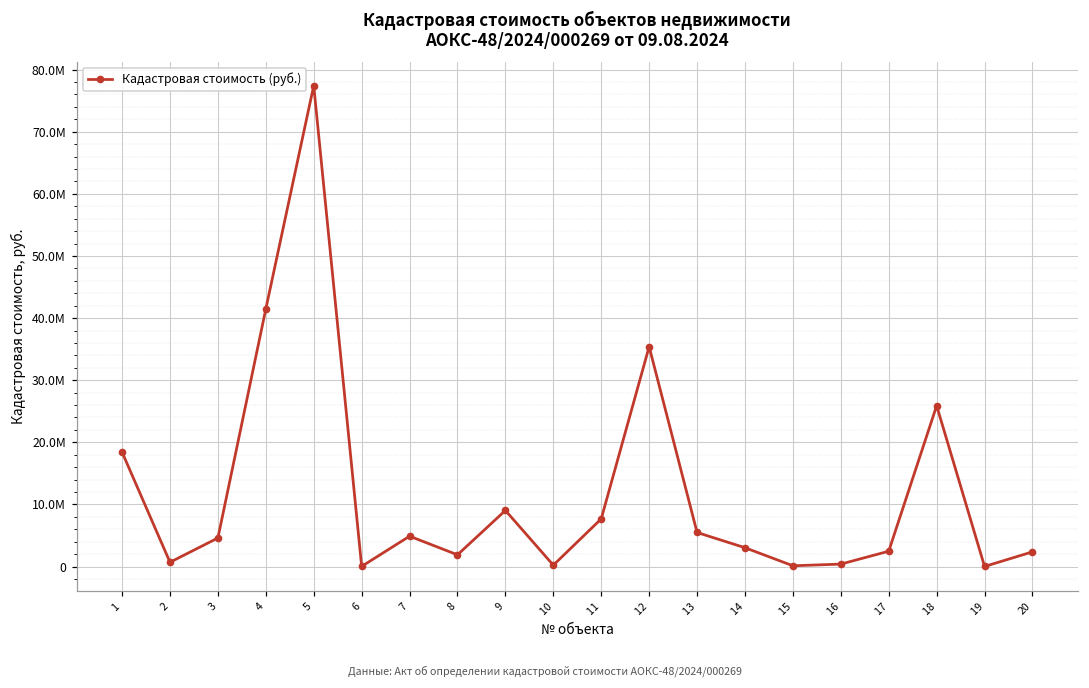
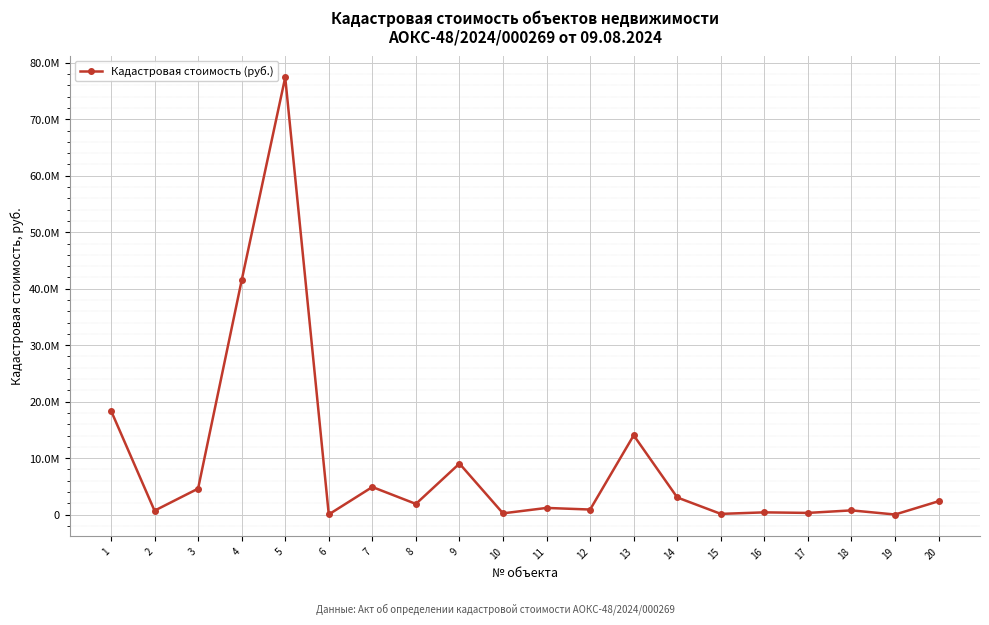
11: 8М -> 1М
12: 35М -> 1М
13: 5М -> 14М
17: 2М -> 0М
18: 26М -> 1М
